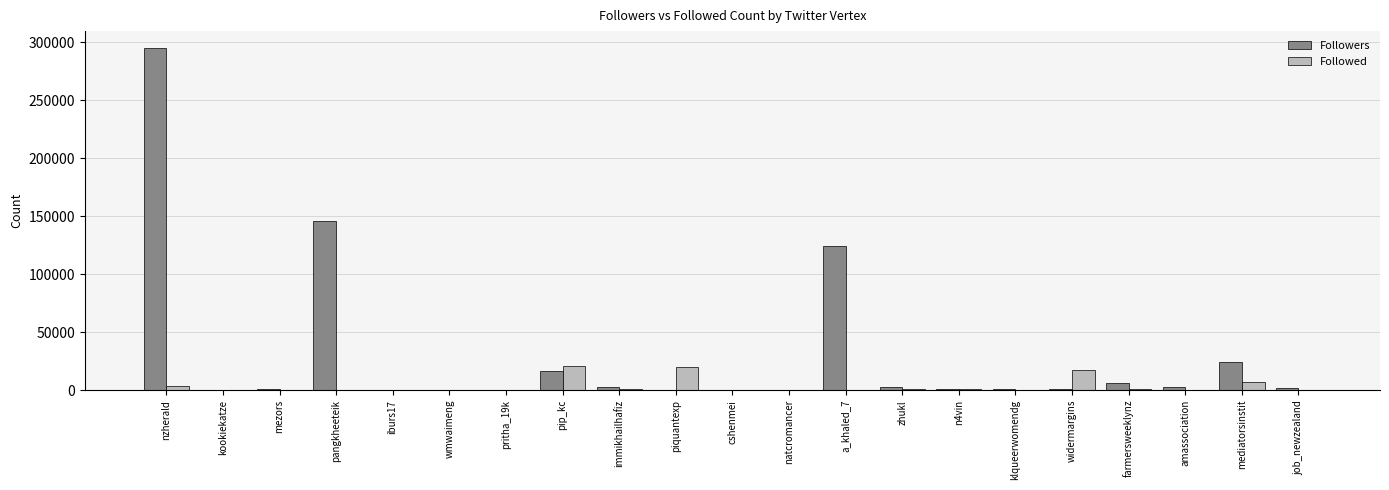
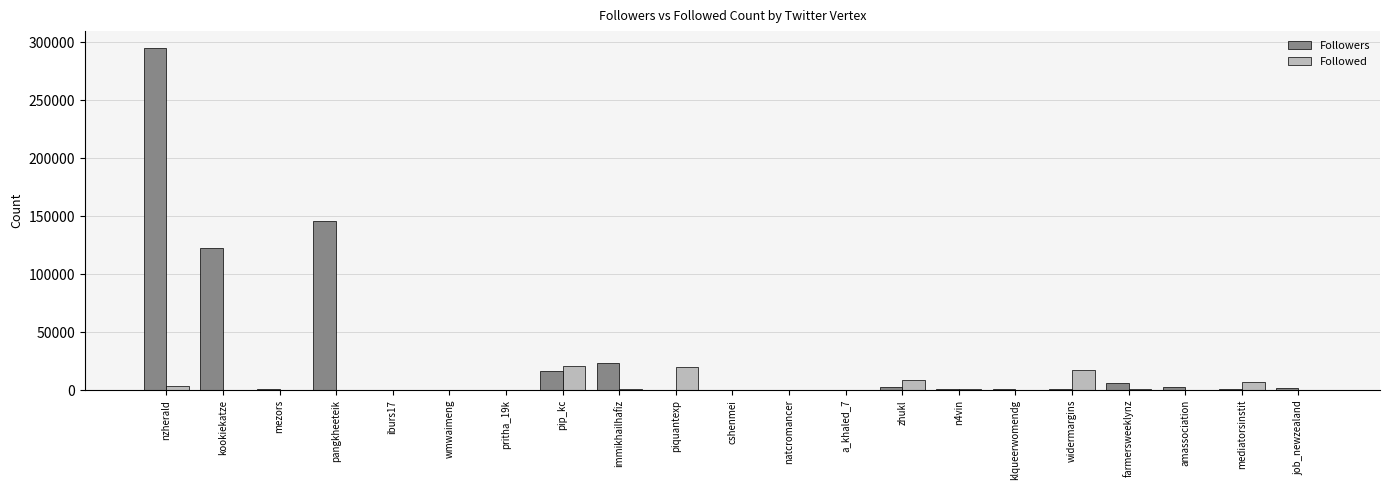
Followers, kookiekatze: 0 -> 122000
Followers, immikhailhafiz: 3000 -> 23000
Followers, a_khaled_7: 125000 -> 0
Followed, zhukl: 1000 -> 9000
Followers, mediatorsinstit: 24000 -> 1000
